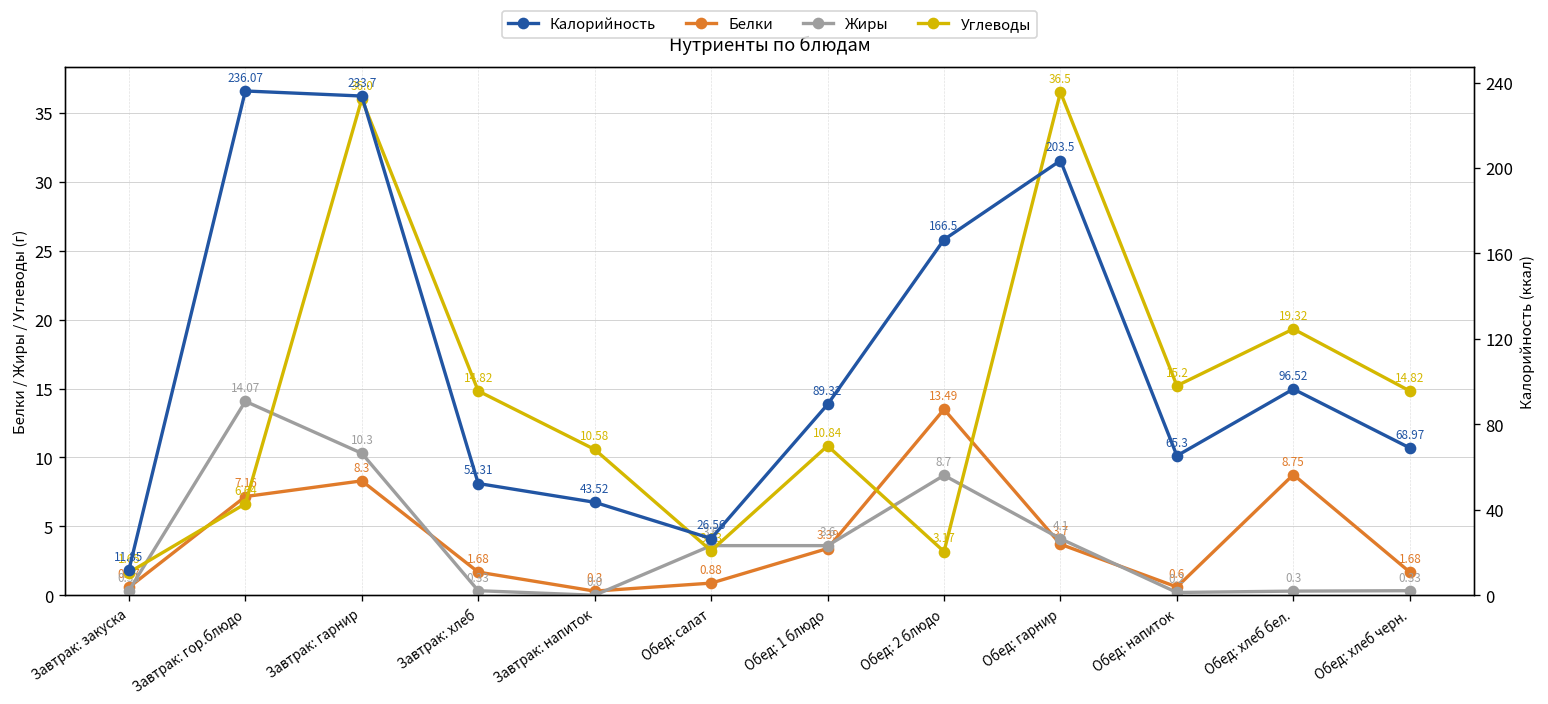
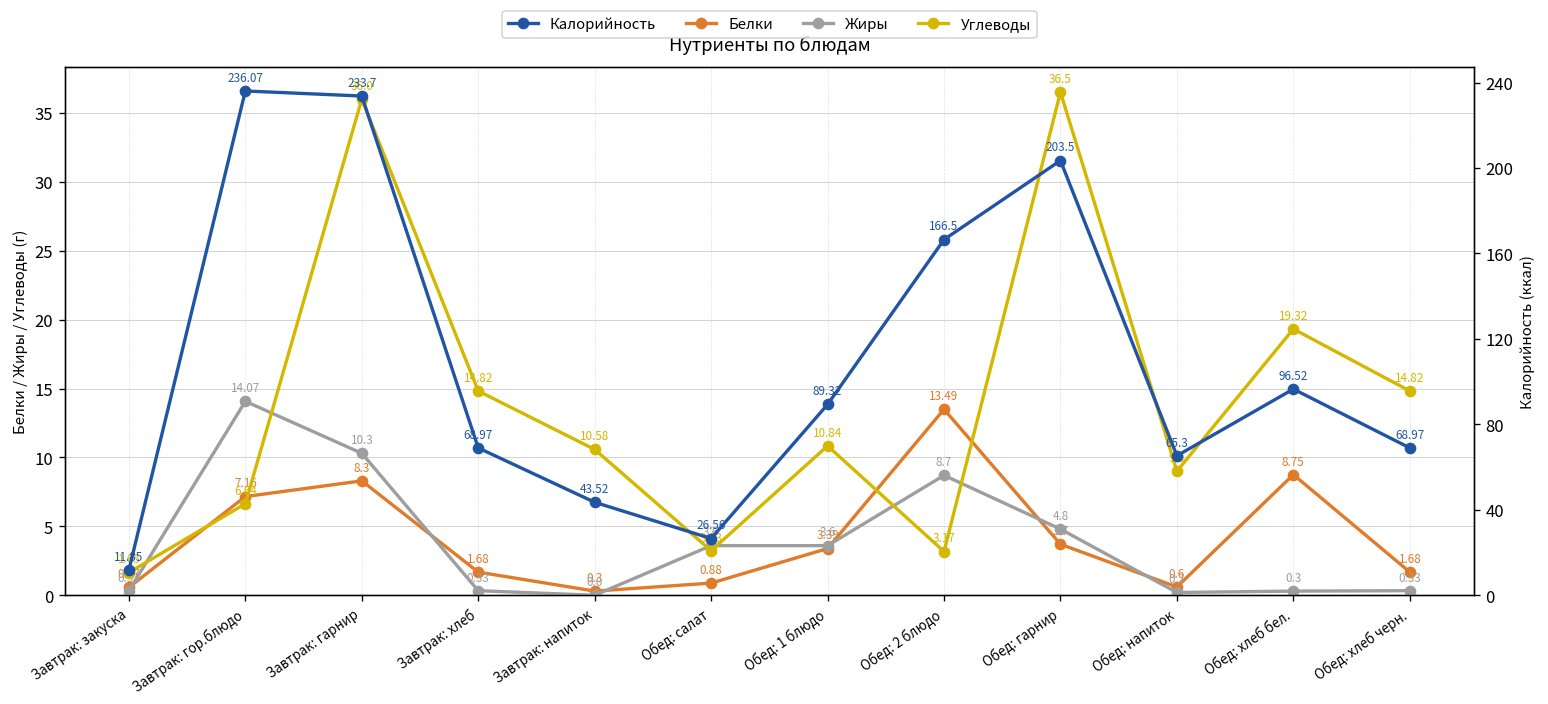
Жиры, Обед: гарнир: 4.1 -> 4.8
Углеводы, Обед: напиток: 15.2 -> 9.0
Калорийность, Завтрак: хлеб: 52.31 -> 68.97
